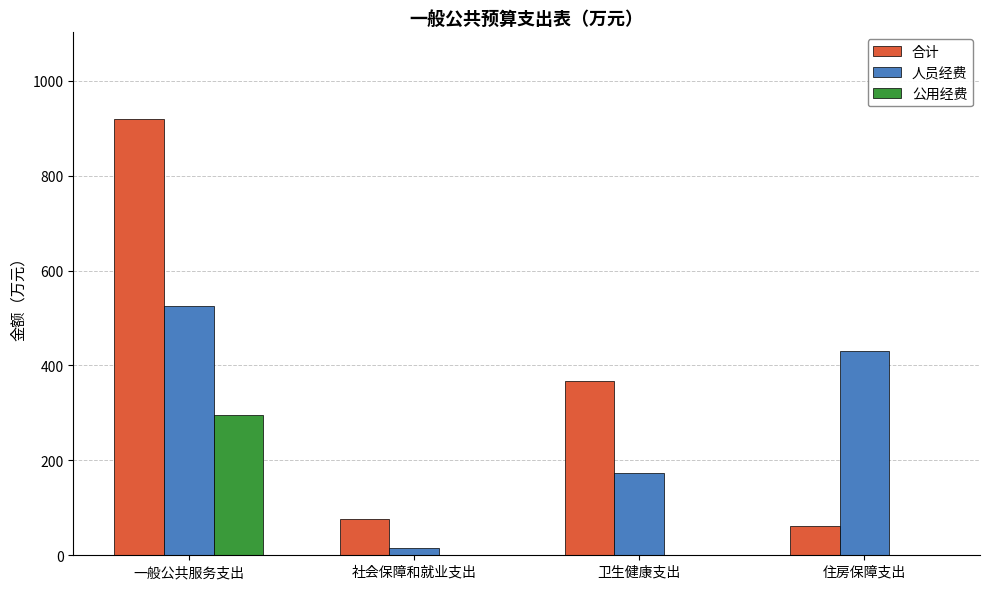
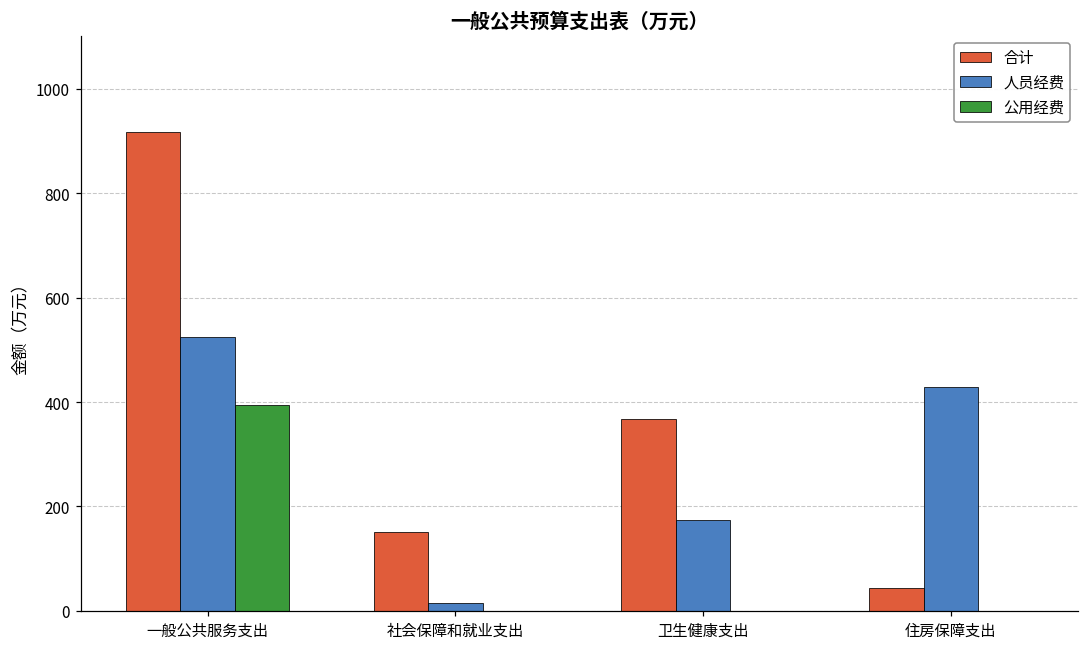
公用经费, 一般公共服务支出: 300 -> 390
合计, 社会保障和就业支出: 80 -> 150
合计, 住房保障支出: 60 -> 40
